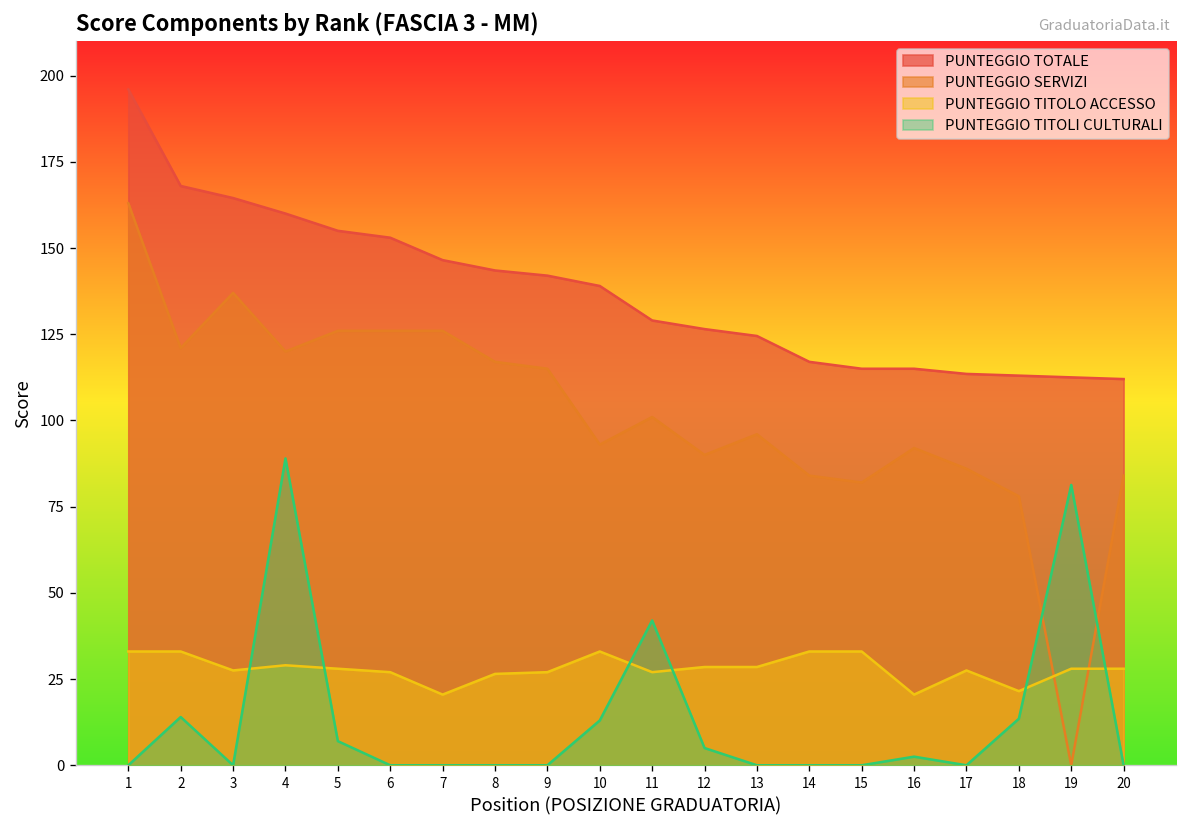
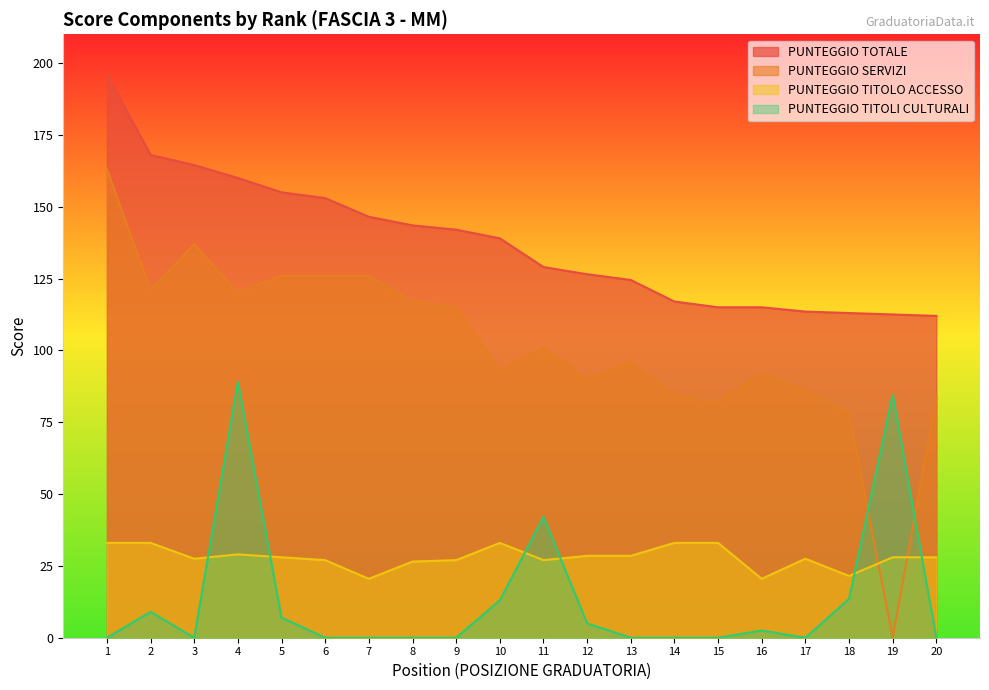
PUNTEGGIO TITOLI CULTURALI, 2: 14 -> 9
PUNTEGGIO TITOLI CULTURALI, 19: 81 -> 85
